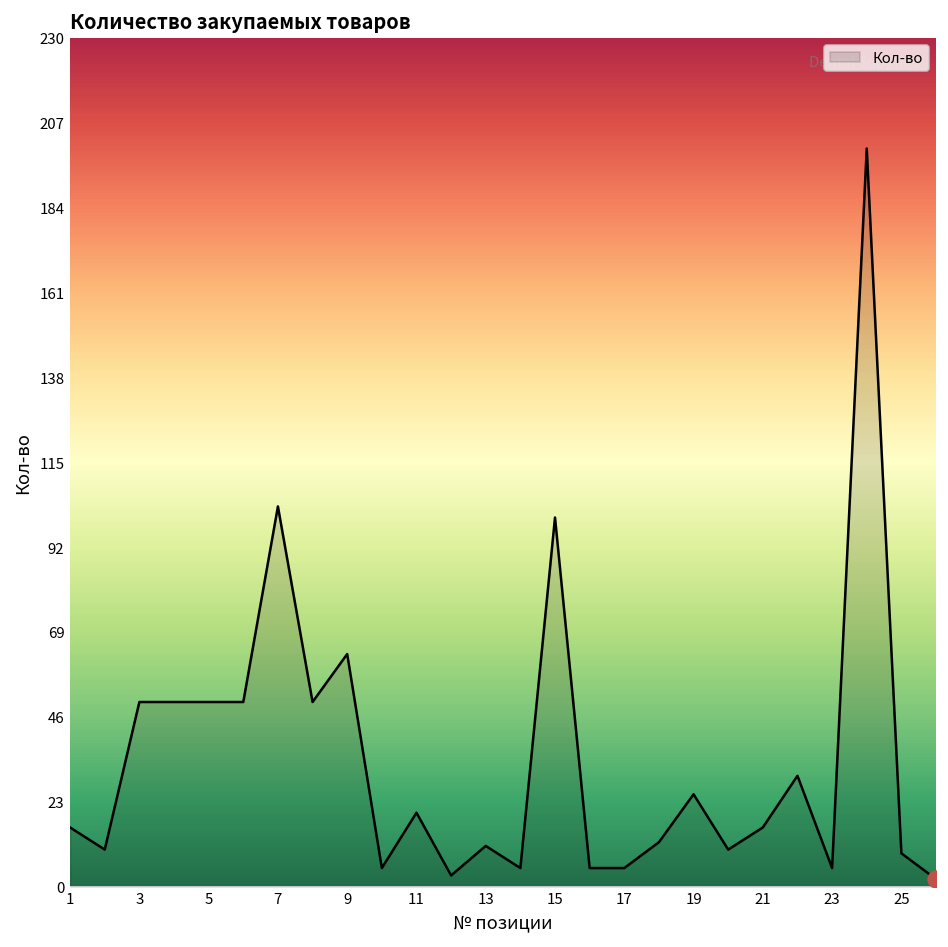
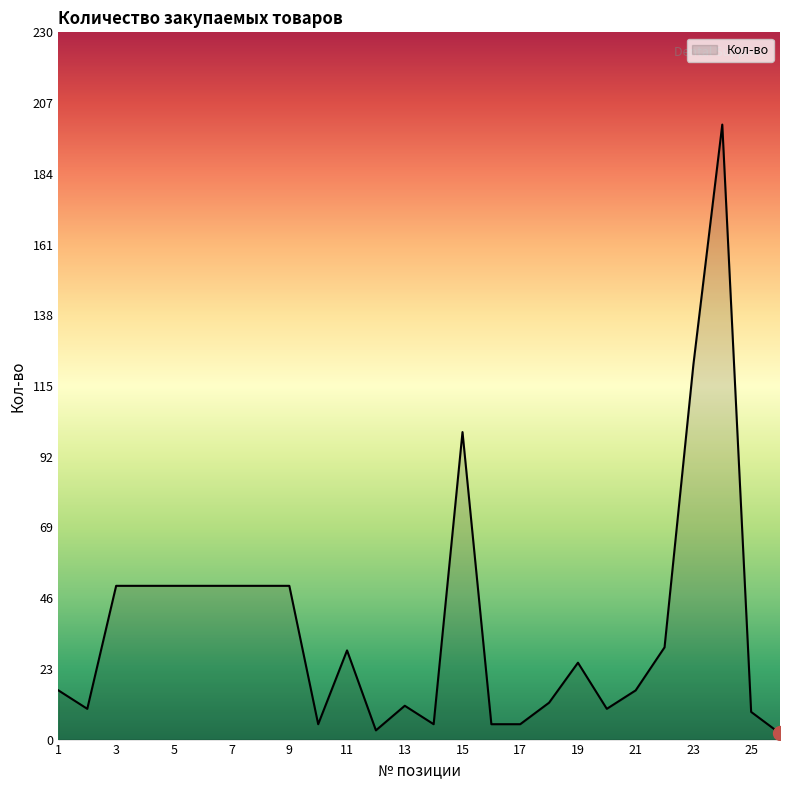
Кол-во, 7: 103 -> 50
Кол-во, 9: 63 -> 50
Кол-во, 11: 20 -> 29
Кол-во, 23: 5 -> 122
